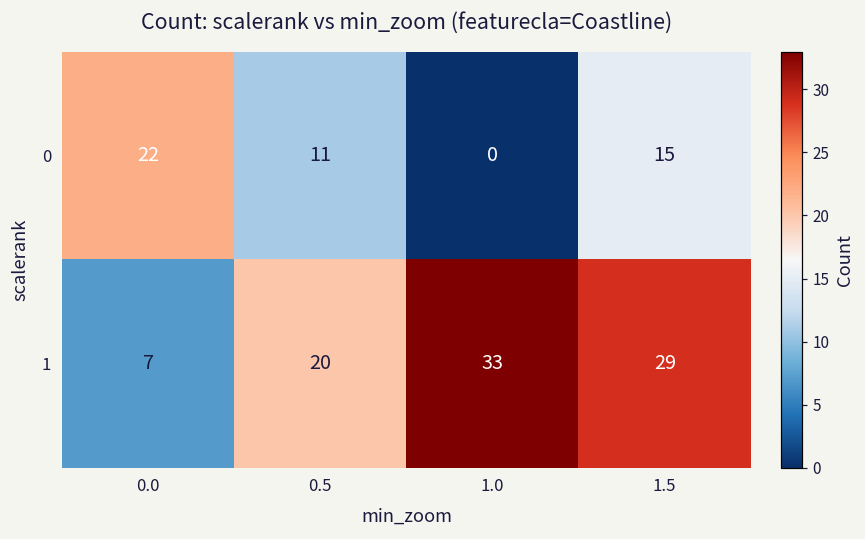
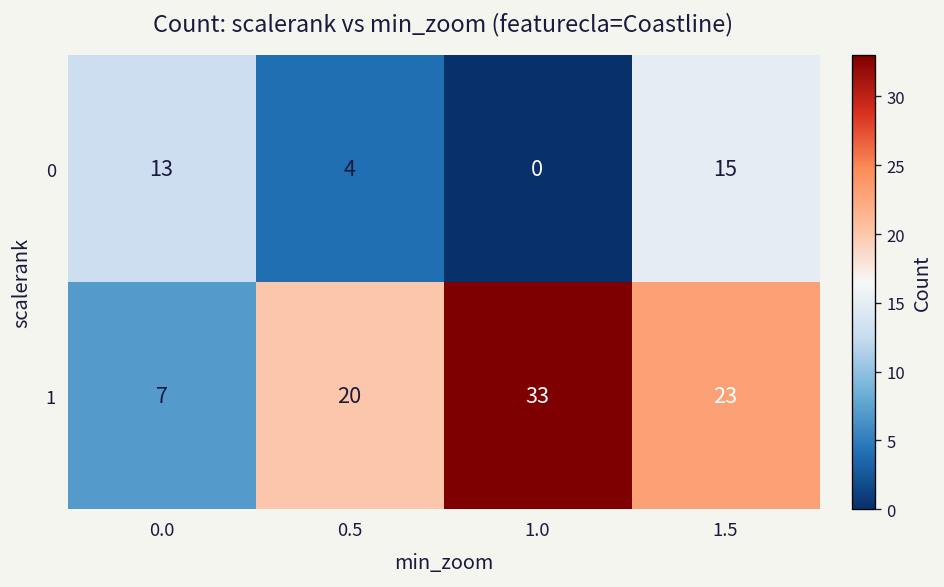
0, 0.0: 22 -> 13
0, 0.5: 11 -> 4
1, 1.5: 29 -> 23
